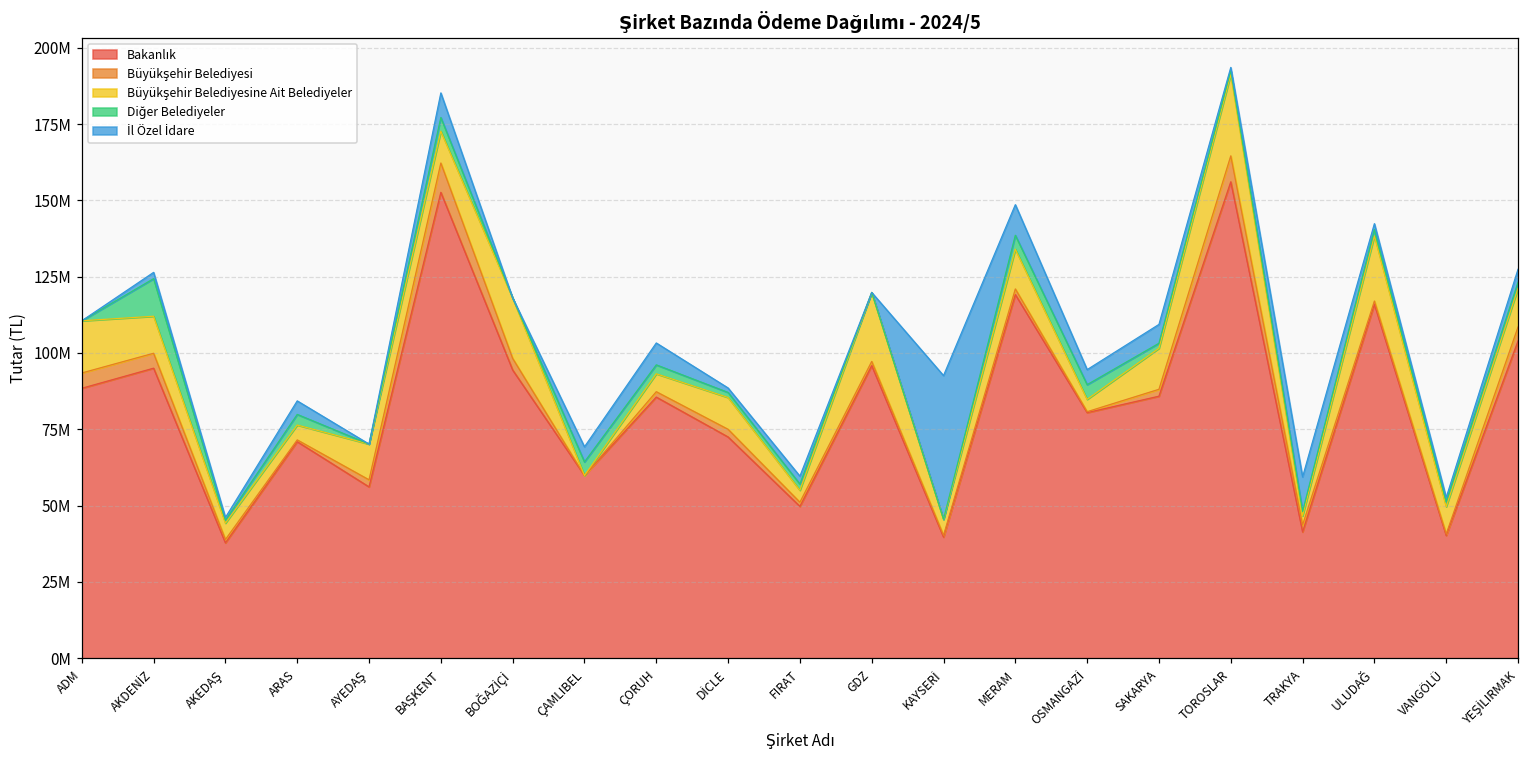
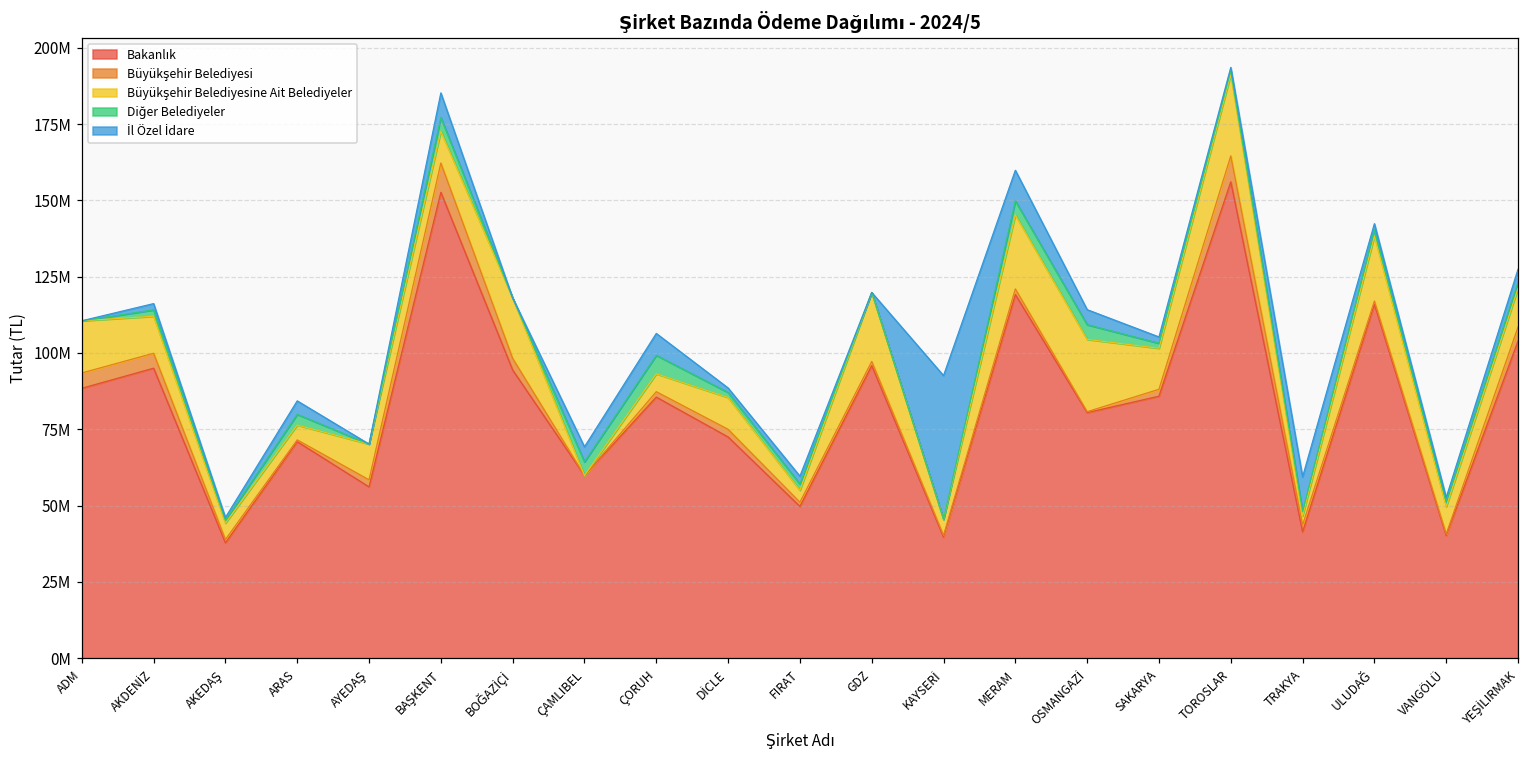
Diğer Belediyeler, AKDENİZ: 12000000 -> 2000000
Diğer Belediyeler, ÇORUH: 3000000 -> 6000000
Büyükşehir Belediyesine Ait Belediyeler, MERAM: 13000000 -> 24000000
Büyükşehir Belediyesine Ait Belediyeler, OSMANGAZİ: 4000000 -> 24000000
İl Özel İdare, SAKARYA: 6000000 -> 2000000
